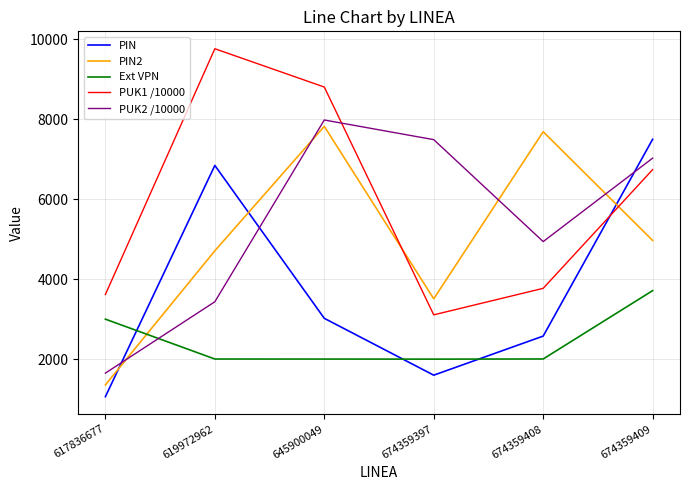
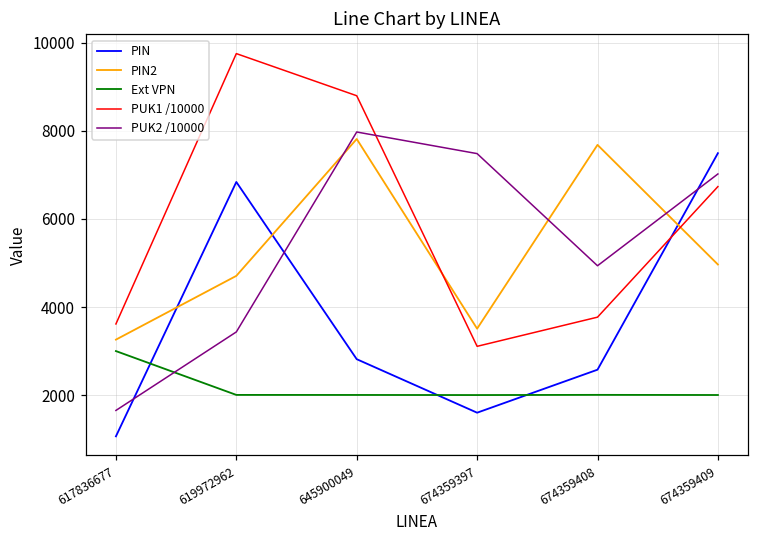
PIN2, 617836677: 1400 -> 3300
PIN, 645900049: 3000 -> 2800
Ext VPN, 674359409: 3700 -> 2000
